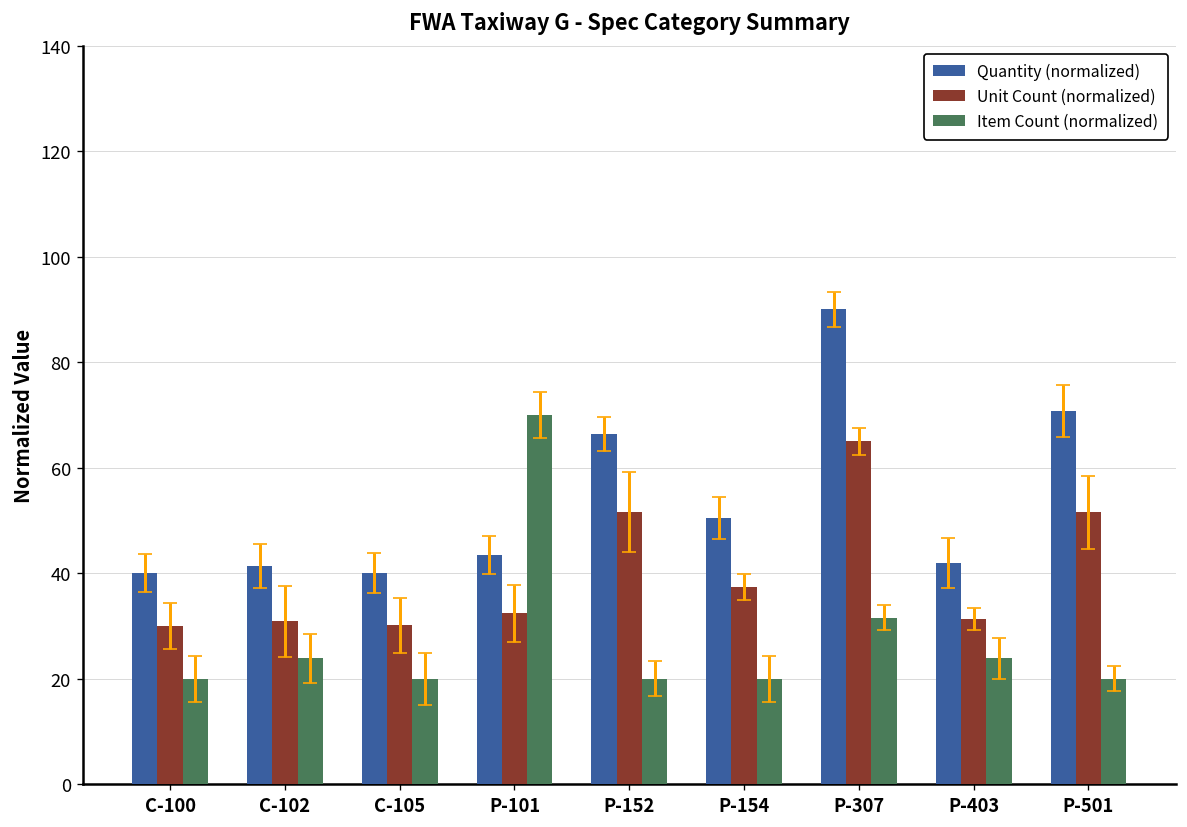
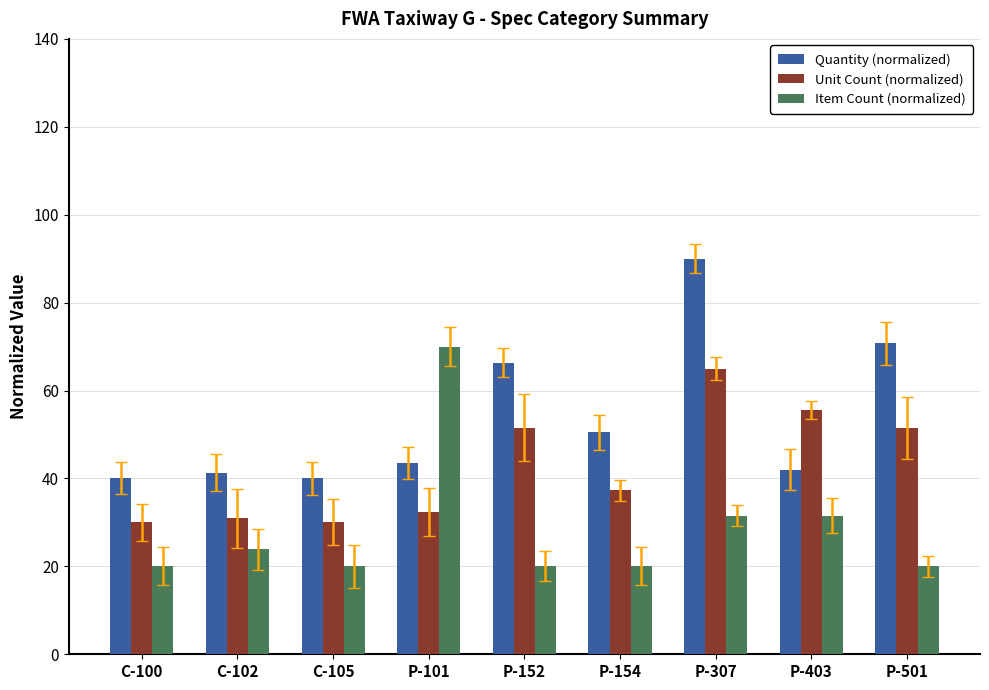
Unit Count (normalized), P-403: 31 -> 56
Item Count (normalized), P-403: 24 -> 32
